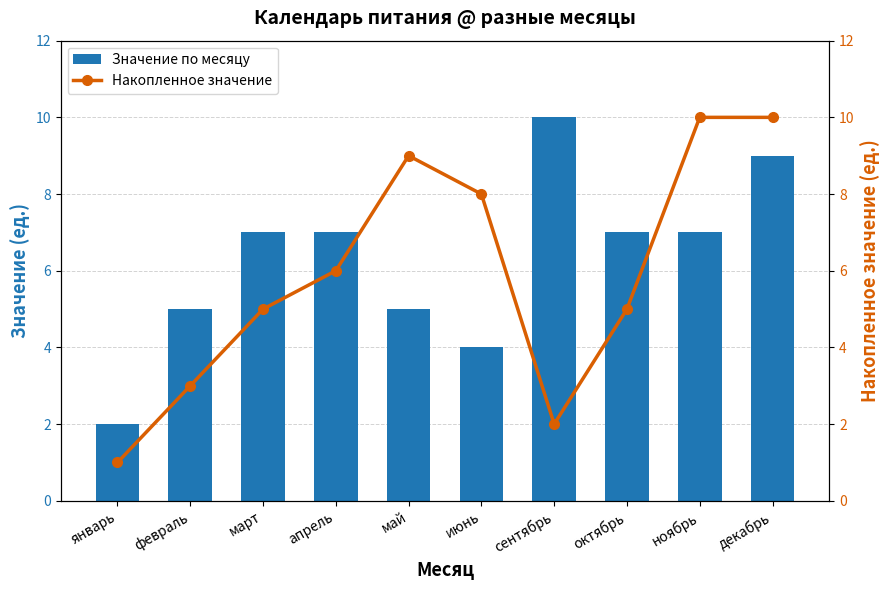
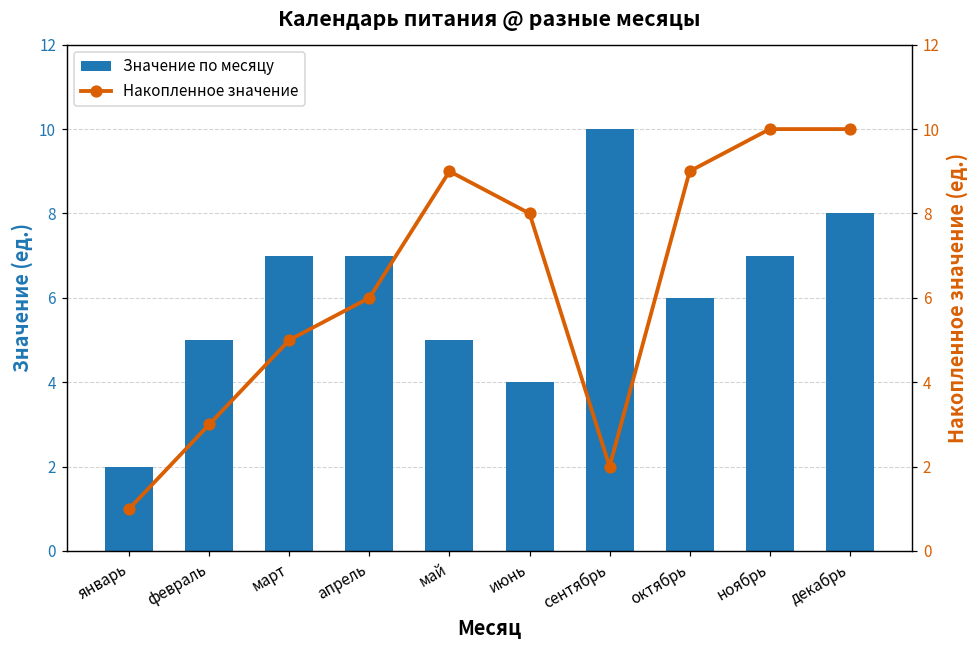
Значение по месяцу, октябрь: 7 -> 6
Значение по месяцу, декабрь: 9 -> 8
Накопленное значение, октябрь: 5 -> 9
